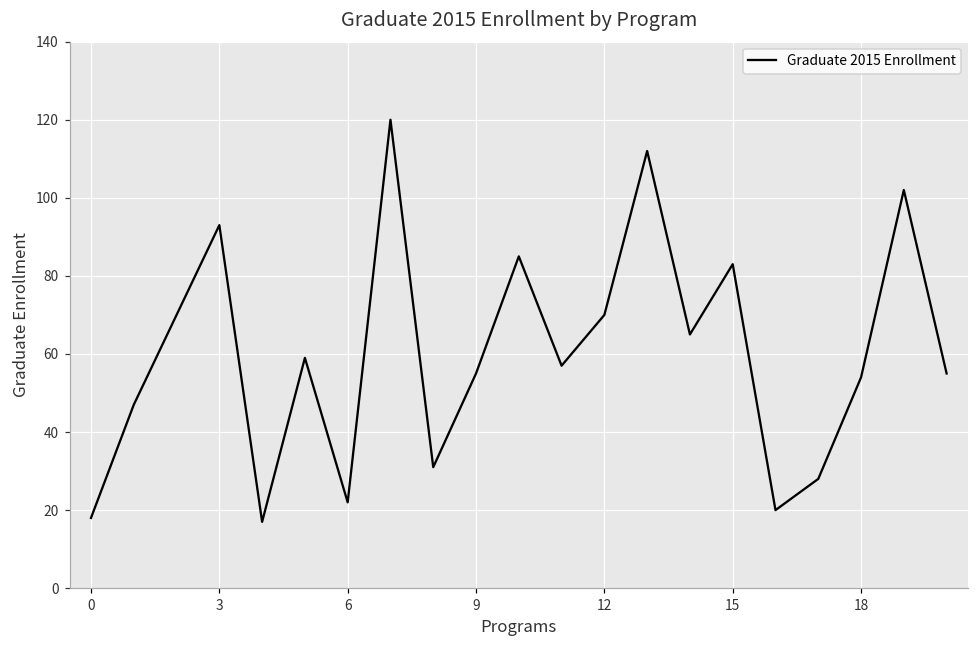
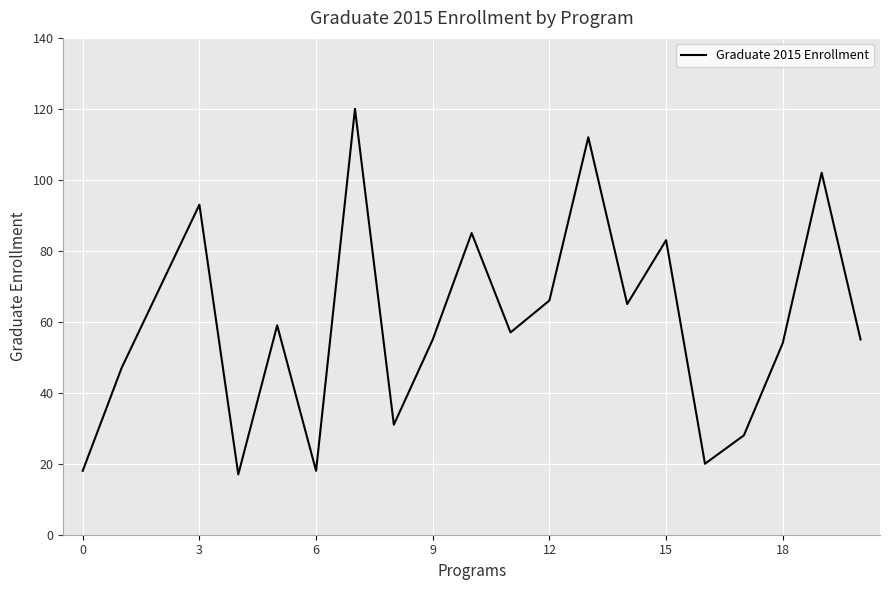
6: 22 -> 18
12: 70 -> 66
